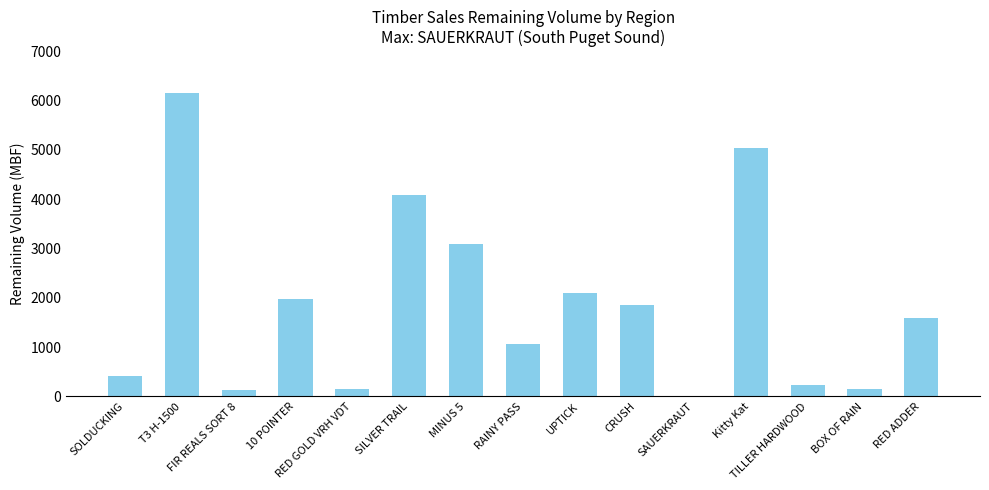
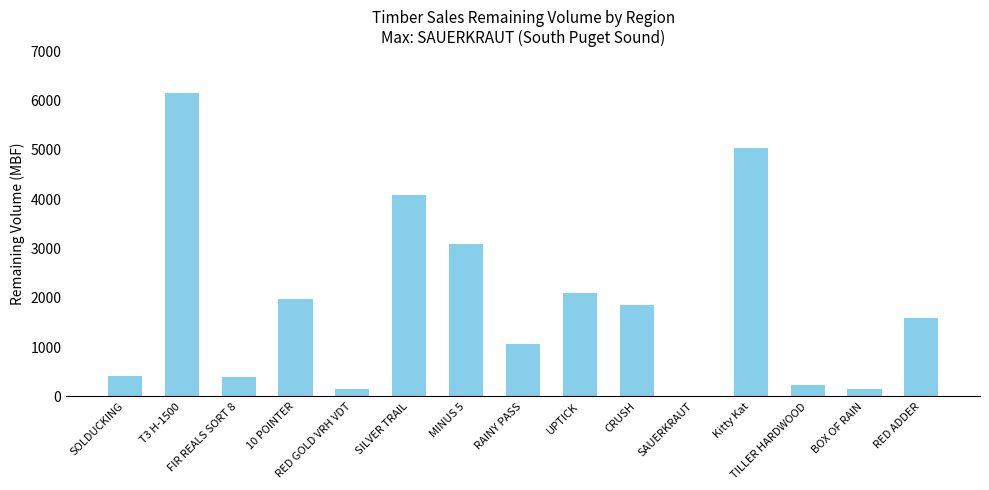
FIR REALS SORT 8: 100 -> 400
